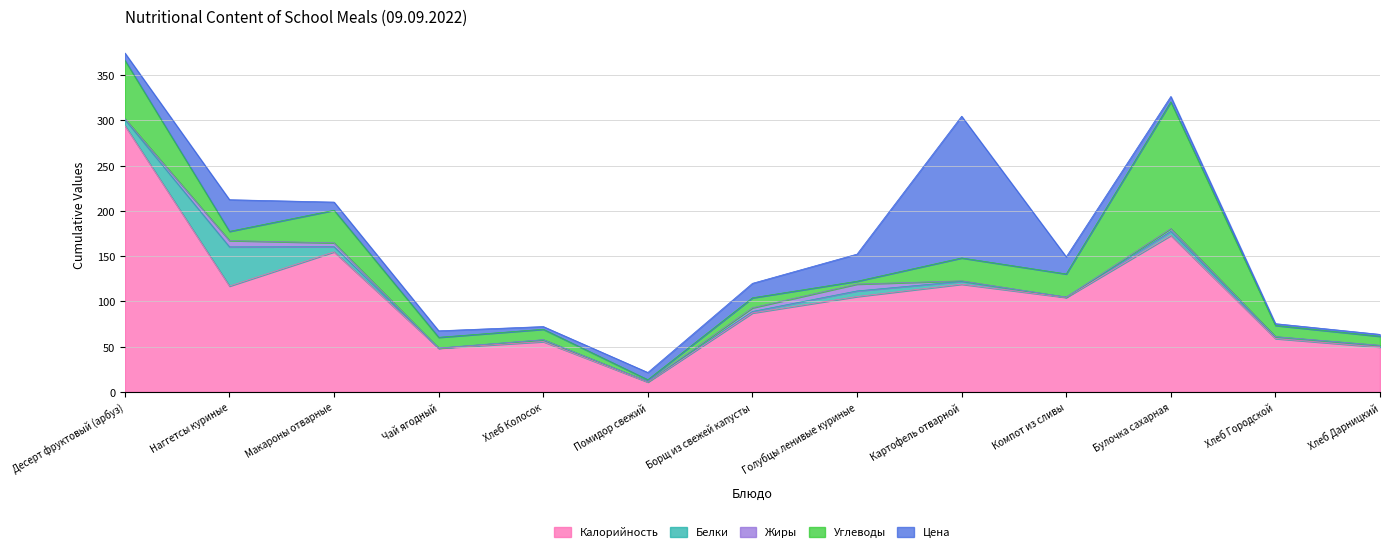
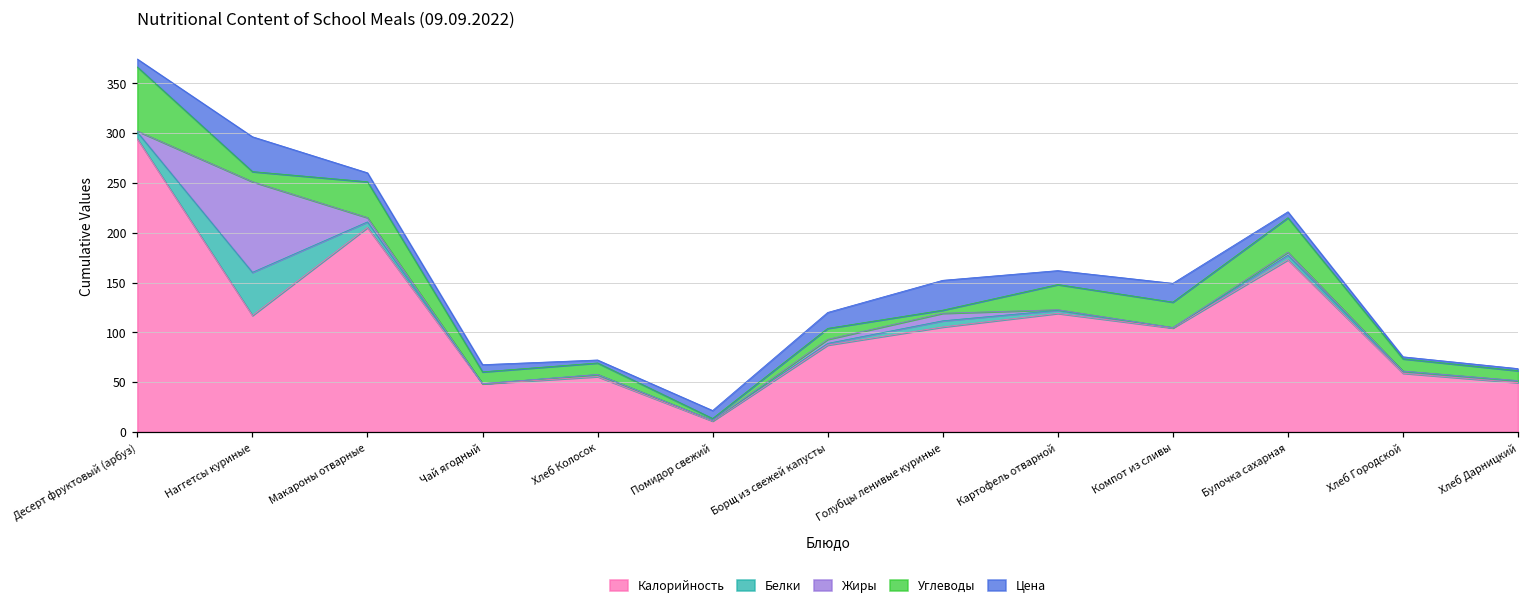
Жиры, Наггетсы куриные: 10 -> 90
Калорийность, Макароны отварные: 150 -> 210
Цена, Картофель отварной: 160 -> 10
Углеводы, Булочка сахарная: 140 -> 30
